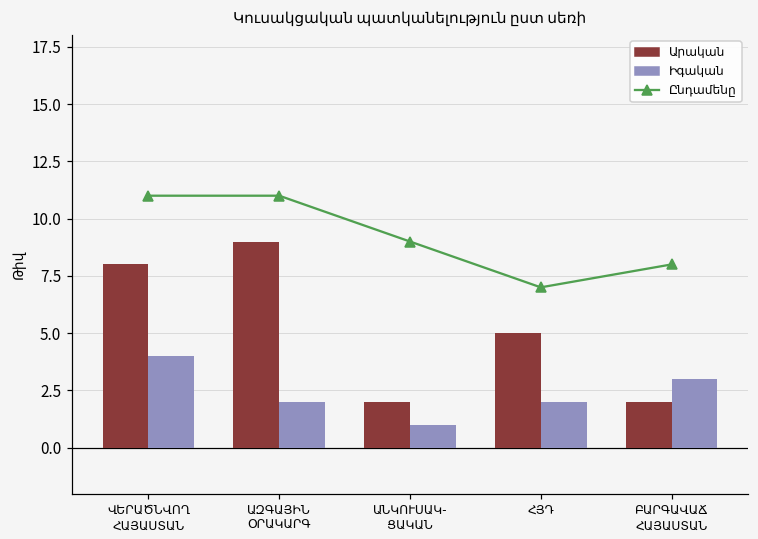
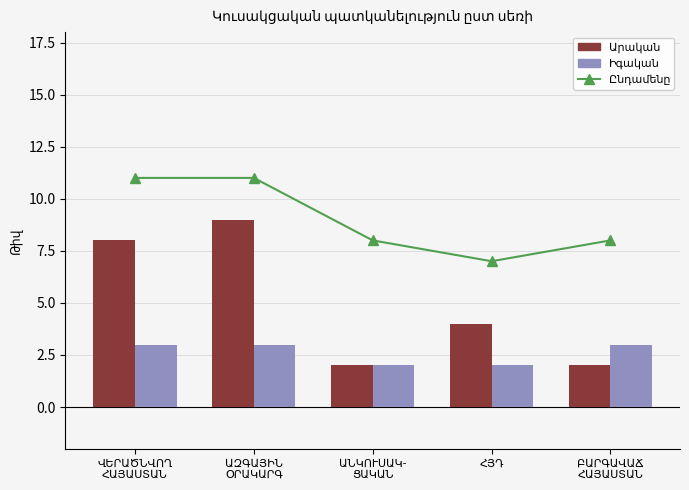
Իգական, ՎԵՐԱԾՆՎՈՂ ՀԱՅԱՍՏԱՆ: 4 -> 3
Իգական, ԱԶԳԱՅԻՆ ՕՐԱԿԱՐԳ: 2 -> 3
Ընդամենը, ԱՆԿՈՒՍԱԿ- ՑԱԿԱՆ: 9 -> 8
Իգական, ԱՆԿՈՒՍԱԿ- ՑԱԿԱՆ: 1 -> 2
Արական, ՀՅԴ: 5 -> 4
